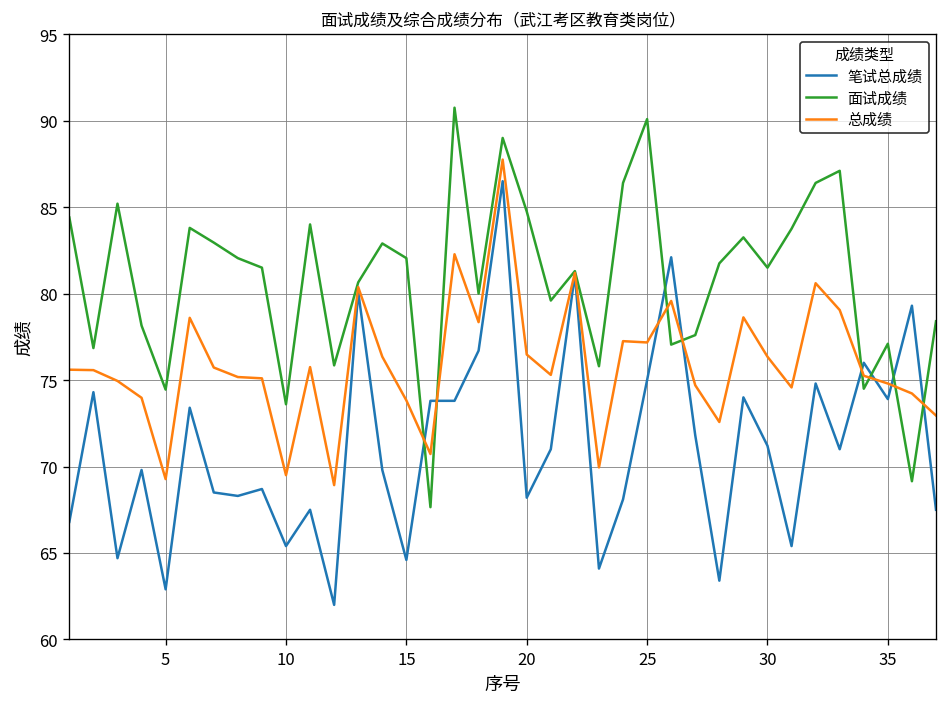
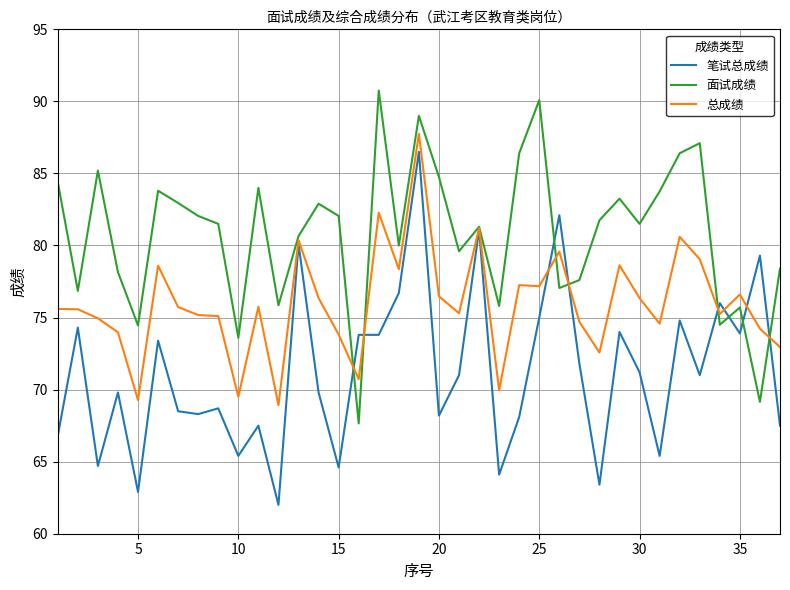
面试成绩, 35: 77.1 -> 75.7
总成绩, 35: 74.8 -> 76.6
